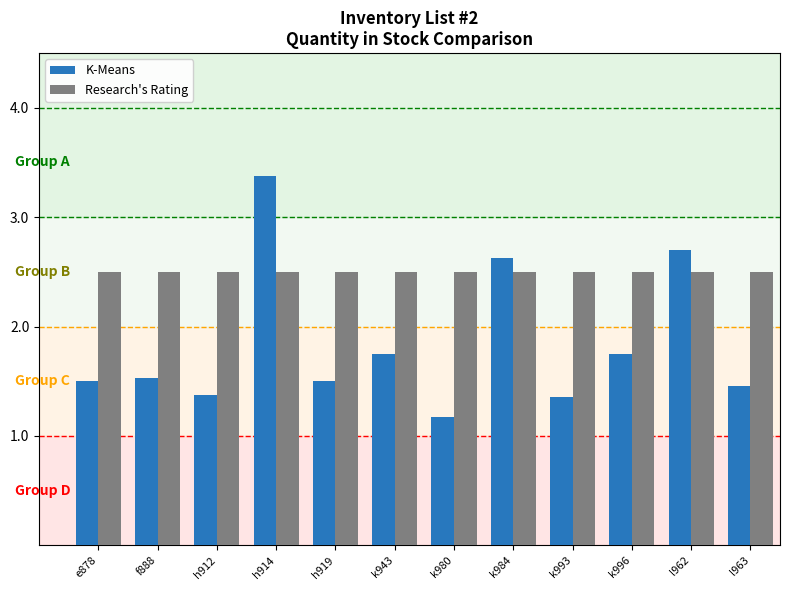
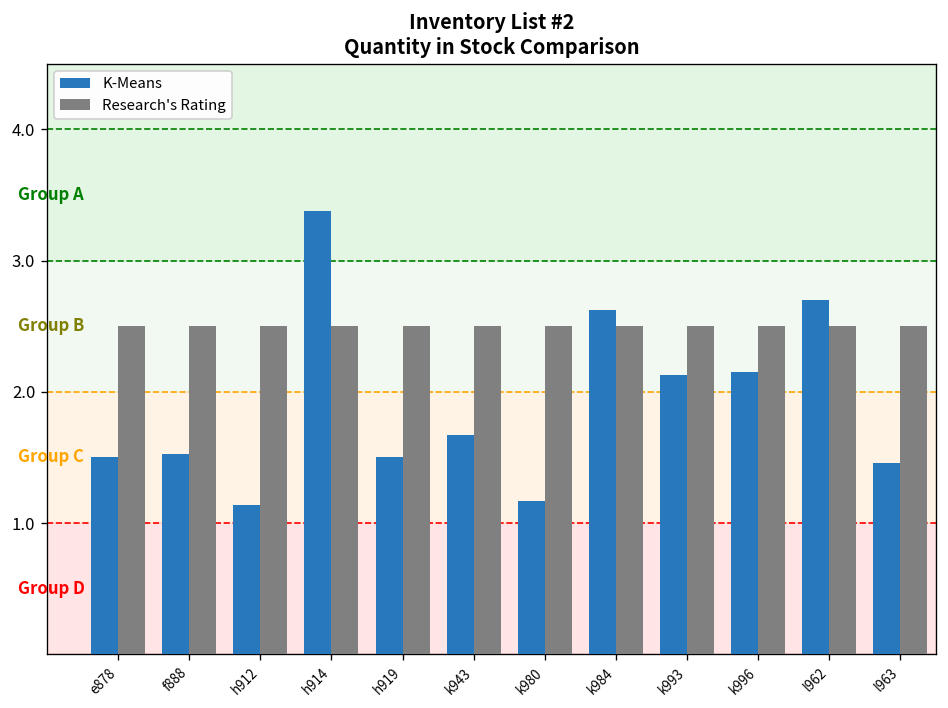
K-Means, h912: 1.38 -> 1.14
K-Means, k943: 1.75 -> 1.67
K-Means, k993: 1.36 -> 2.13
K-Means, k996: 1.75 -> 2.15
